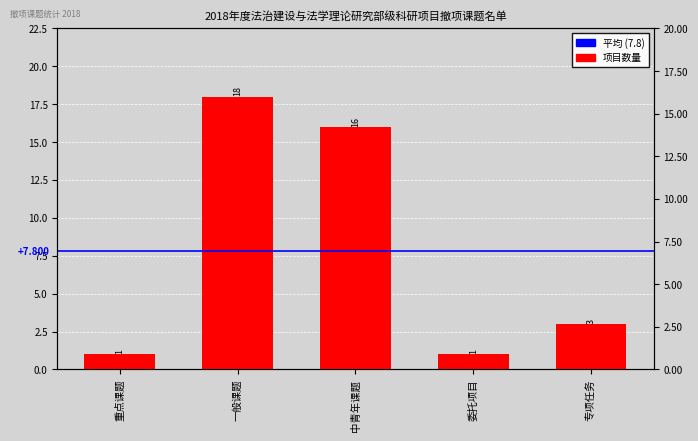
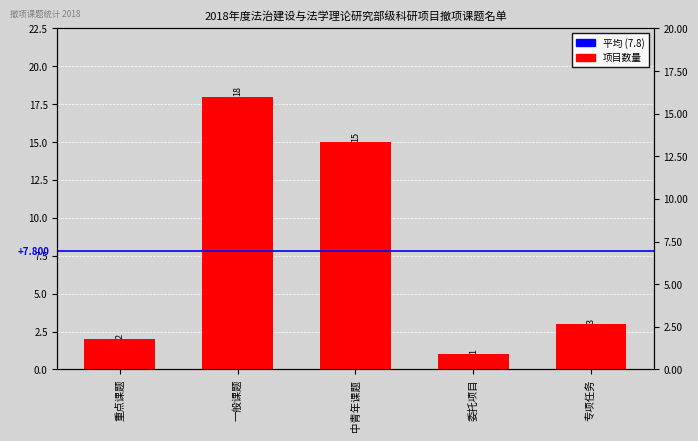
重点课题: 1 -> 2
中青年课题: 16 -> 15
